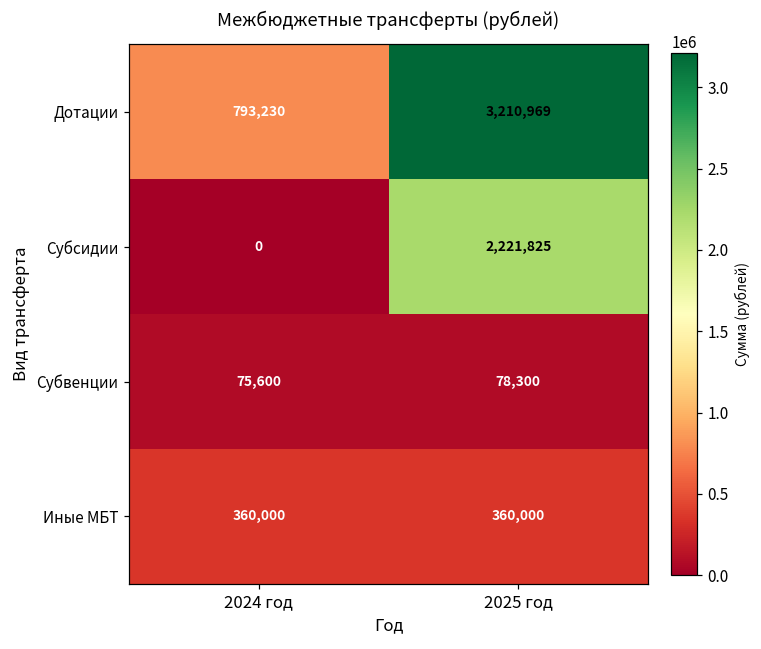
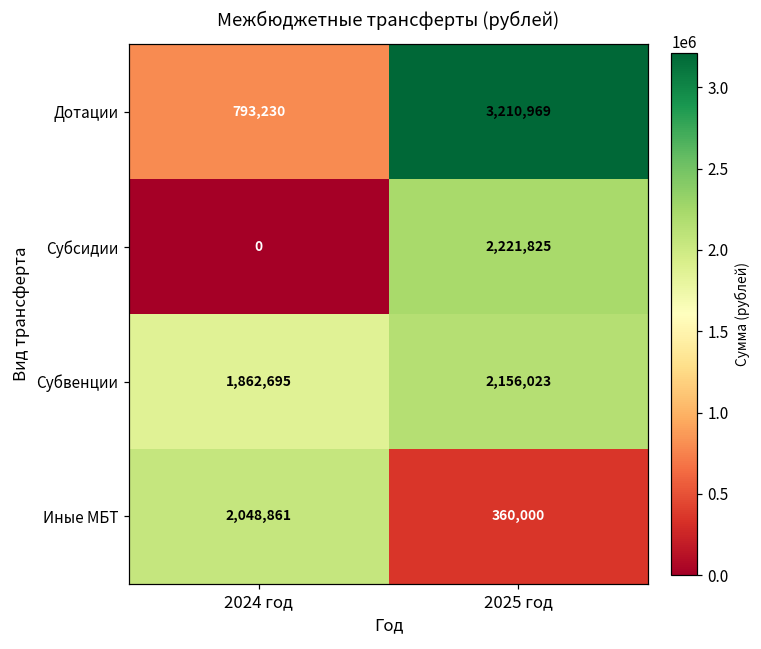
Субвенции, 2024 год: 75,600 -> 1,862,695
Субвенции, 2025 год: 78,300 -> 2,156,023
Иные МБТ, 2024 год: 360,000 -> 2,048,861
